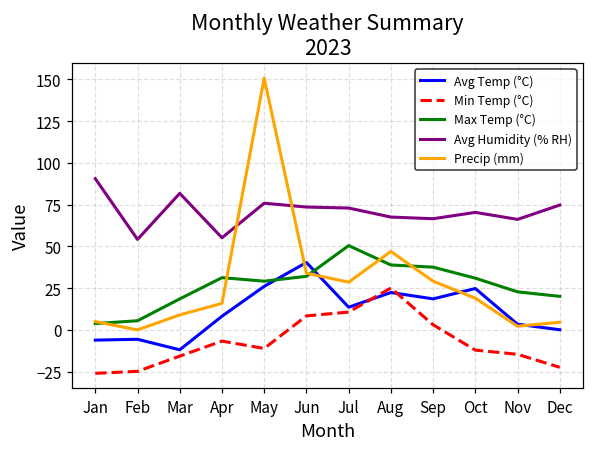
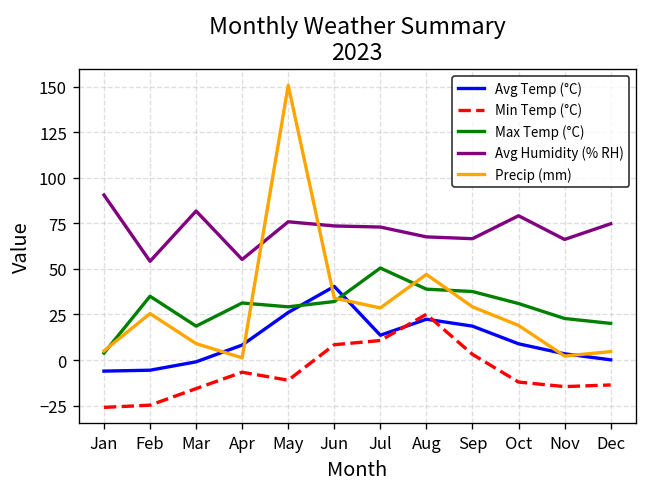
Max Temp (°C), Feb: 6 -> 35
Precip (mm), Feb: 0 -> 26
Avg Temp (°C), Mar: -12 -> -1
Precip (mm), Apr: 16 -> 1
Avg Temp (°C), Oct: 25 -> 9
Avg Humidity (% RH), Oct: 70 -> 79
Min Temp (°C), Dec: -22 -> -14
